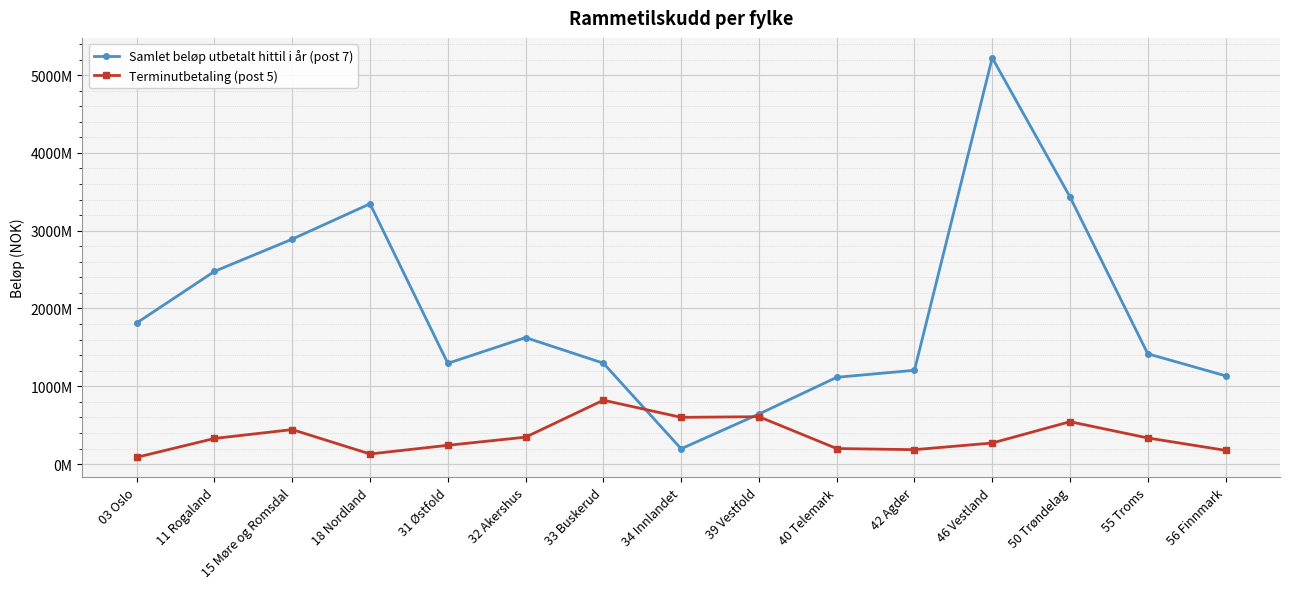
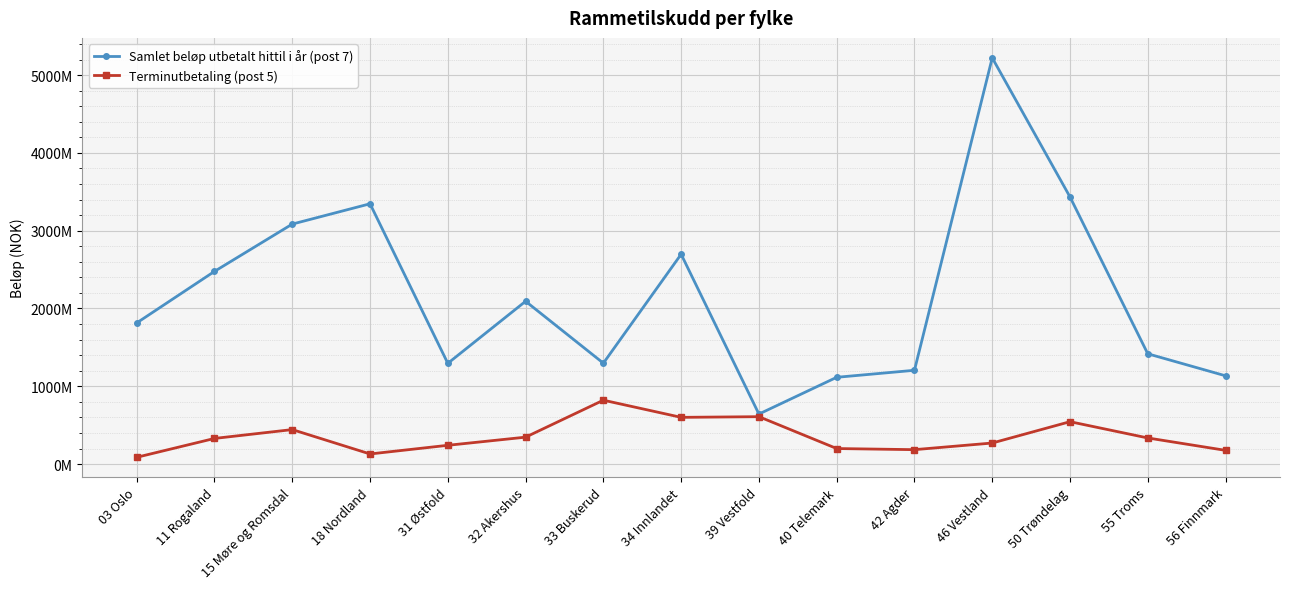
Samlet beløp utbetalt hittil i år (post 7), 15 Møre og Romsdal: 2900000000 -> 3100000000
Samlet beløp utbetalt hittil i år (post 7), 32 Akershus: 1600000000 -> 2100000000
Samlet beløp utbetalt hittil i år (post 7), 34 Innlandet: 200000000 -> 2700000000
